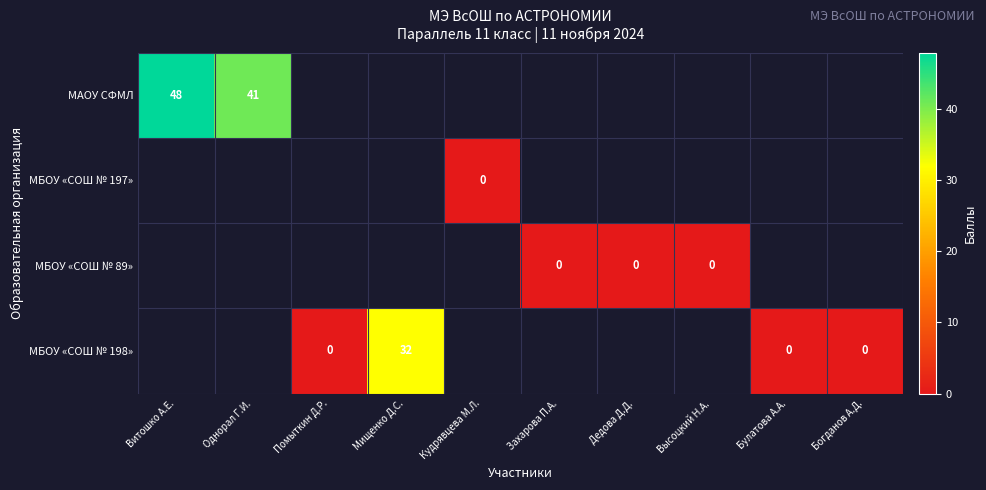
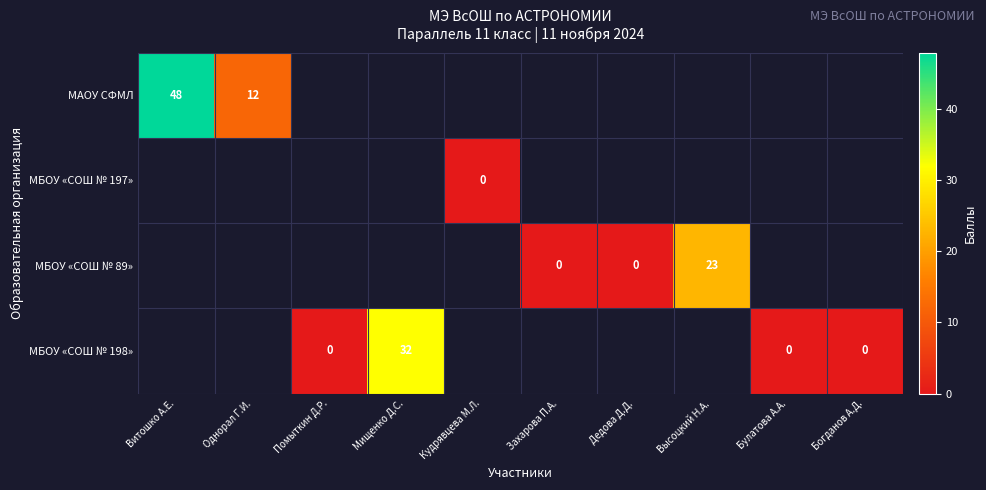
МАОУ СФМЛ, Однорал Г.И.: 41 -> 12
МБОУ «СОШ № 89», Высоцкий Н.А.: 0 -> 23
